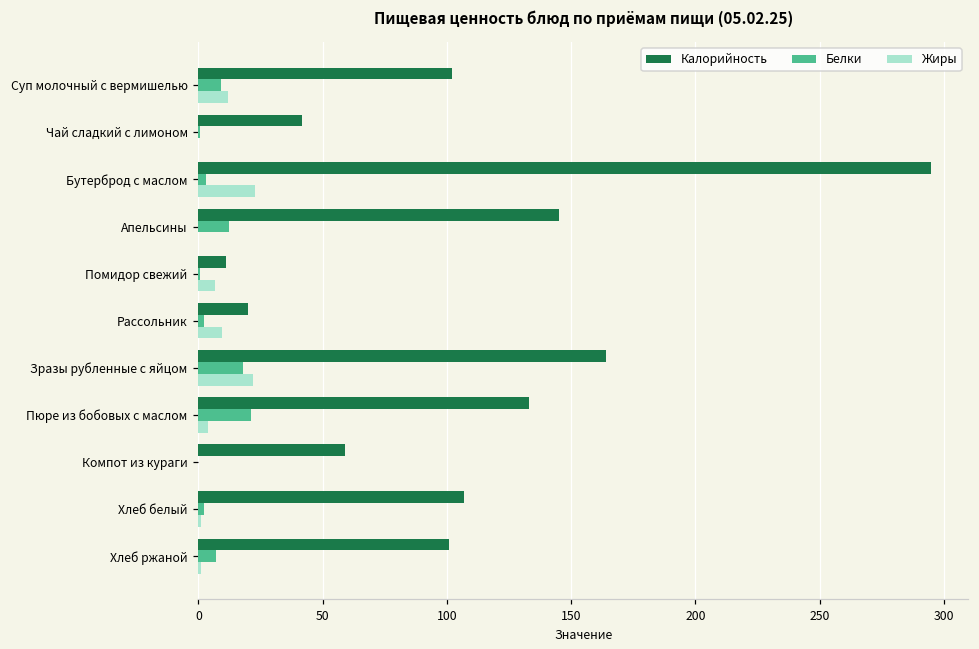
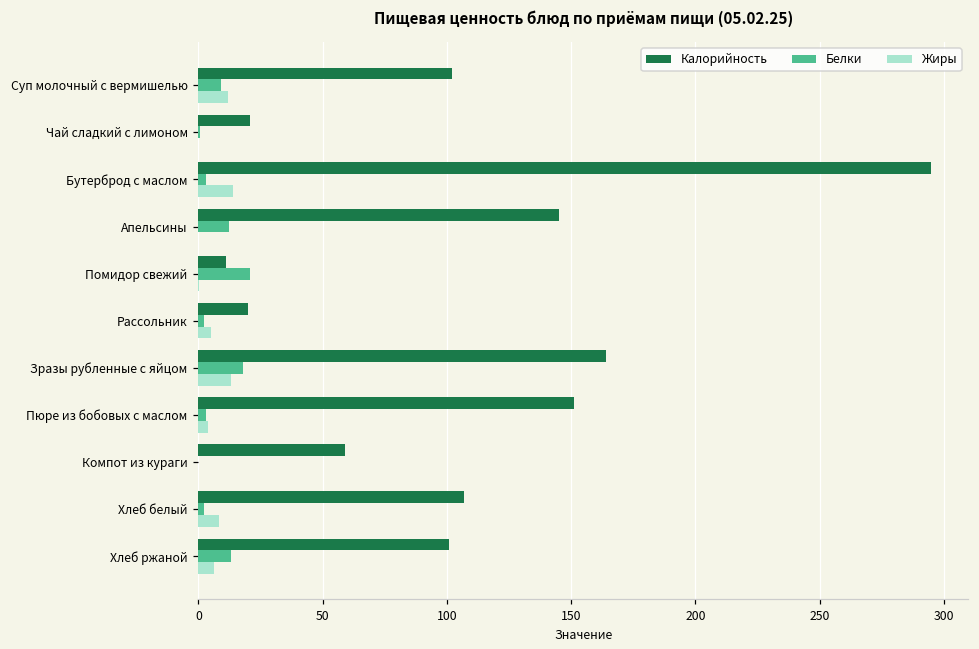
Калорийность, Чай сладкий с лимоном: 42 -> 21
Жиры, Бутерброд с маслом: 23 -> 14
Белки, Помидор свежий: 1 -> 21
Жиры, Помидор свежий: 7 -> 0
Жиры, Рассольник: 9 -> 5
Жиры, Зразы рубленные с яйцом: 22 -> 13
Калорийность, Пюре из бобовых с маслом: 133 -> 151
Белки, Пюре из бобовых с маслом: 21 -> 3
Жиры, Хлеб белый: 1 -> 8
Белки, Хлеб ржаной: 7 -> 13
Жиры, Хлеб ржаной: 1 -> 6
